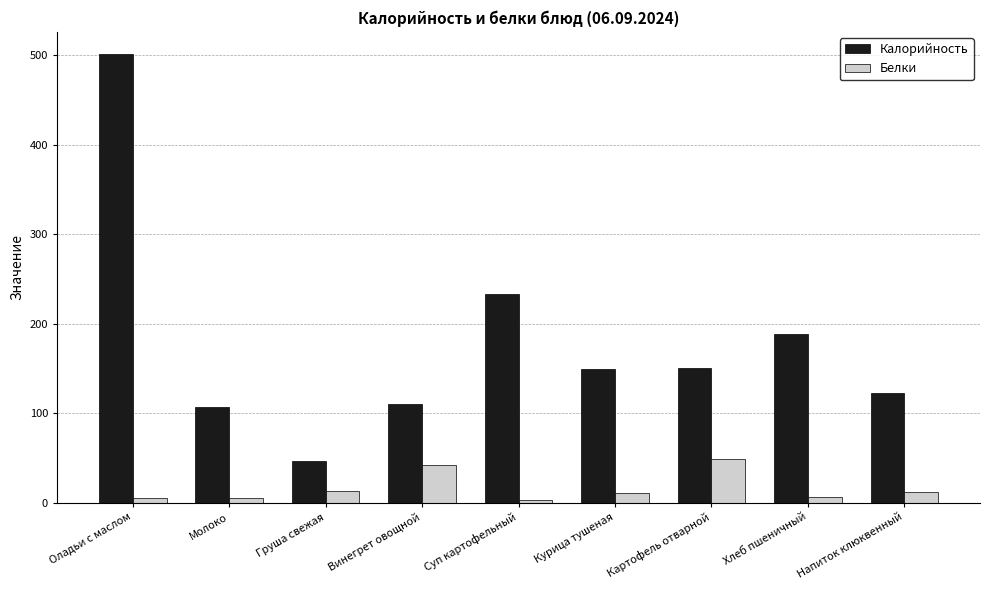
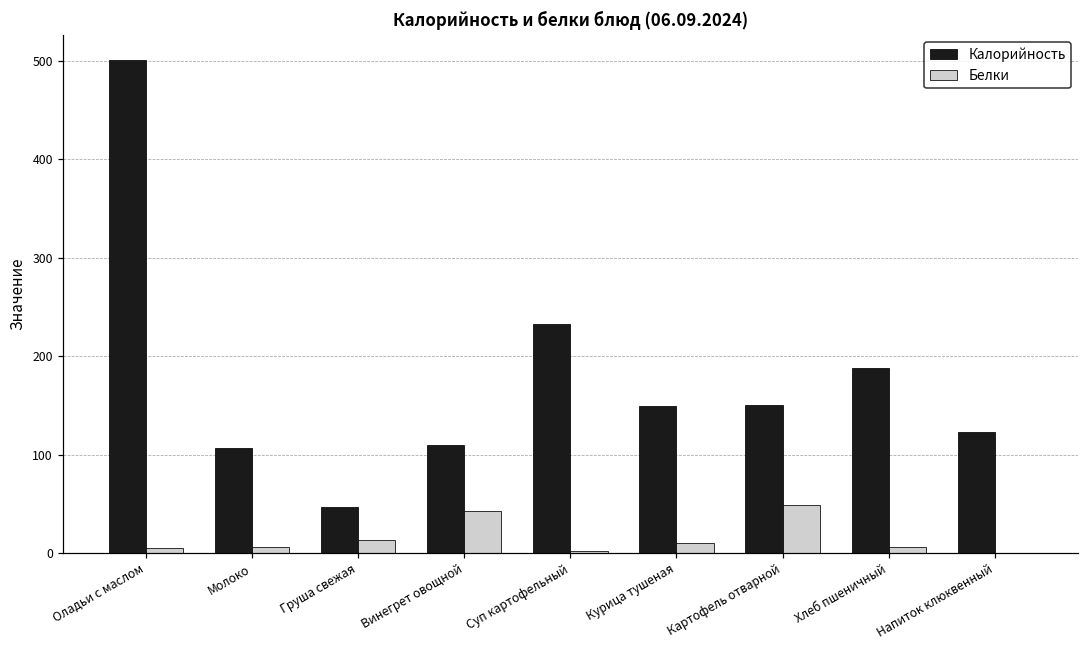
Белки, Напиток клюквенный: 10 -> 0
